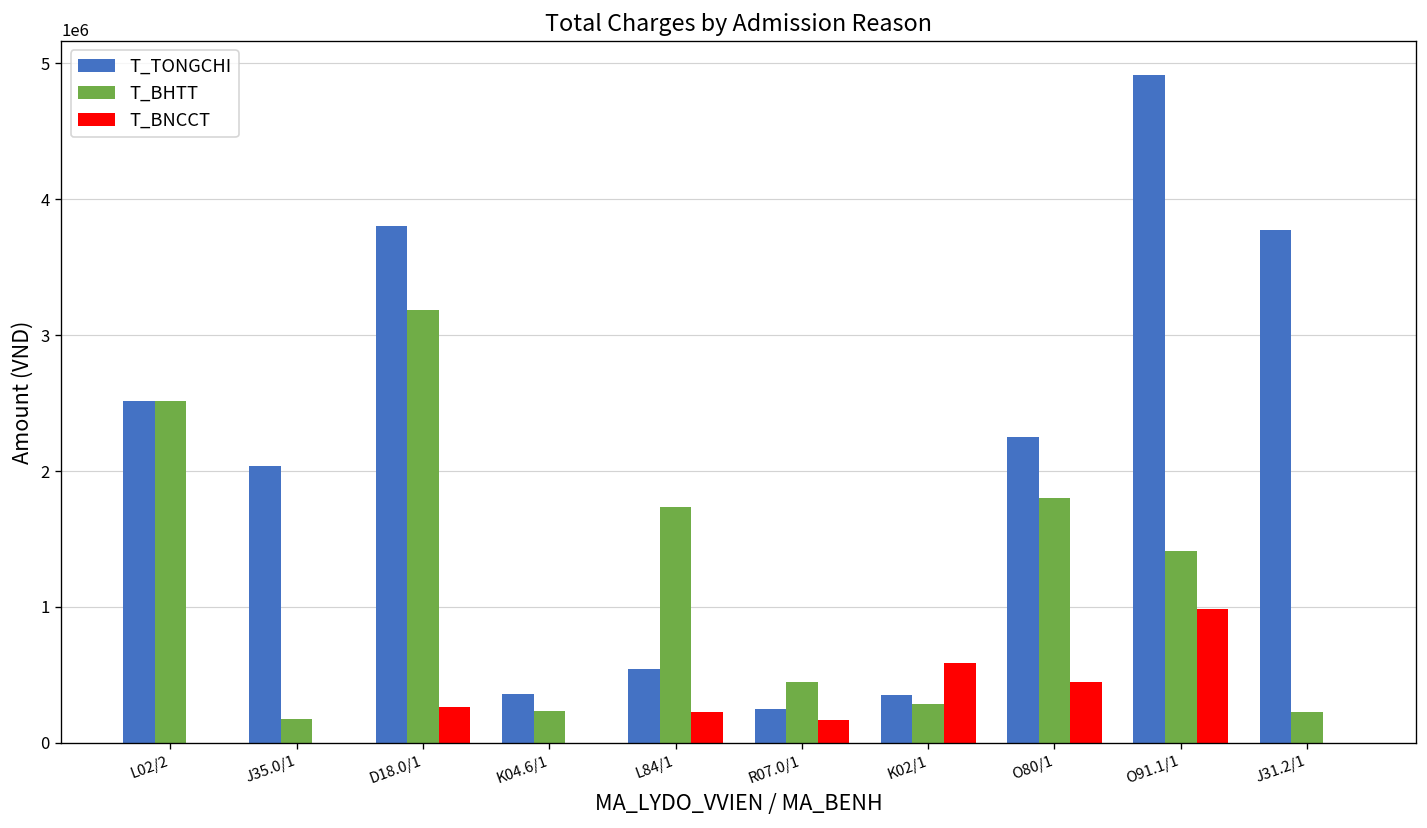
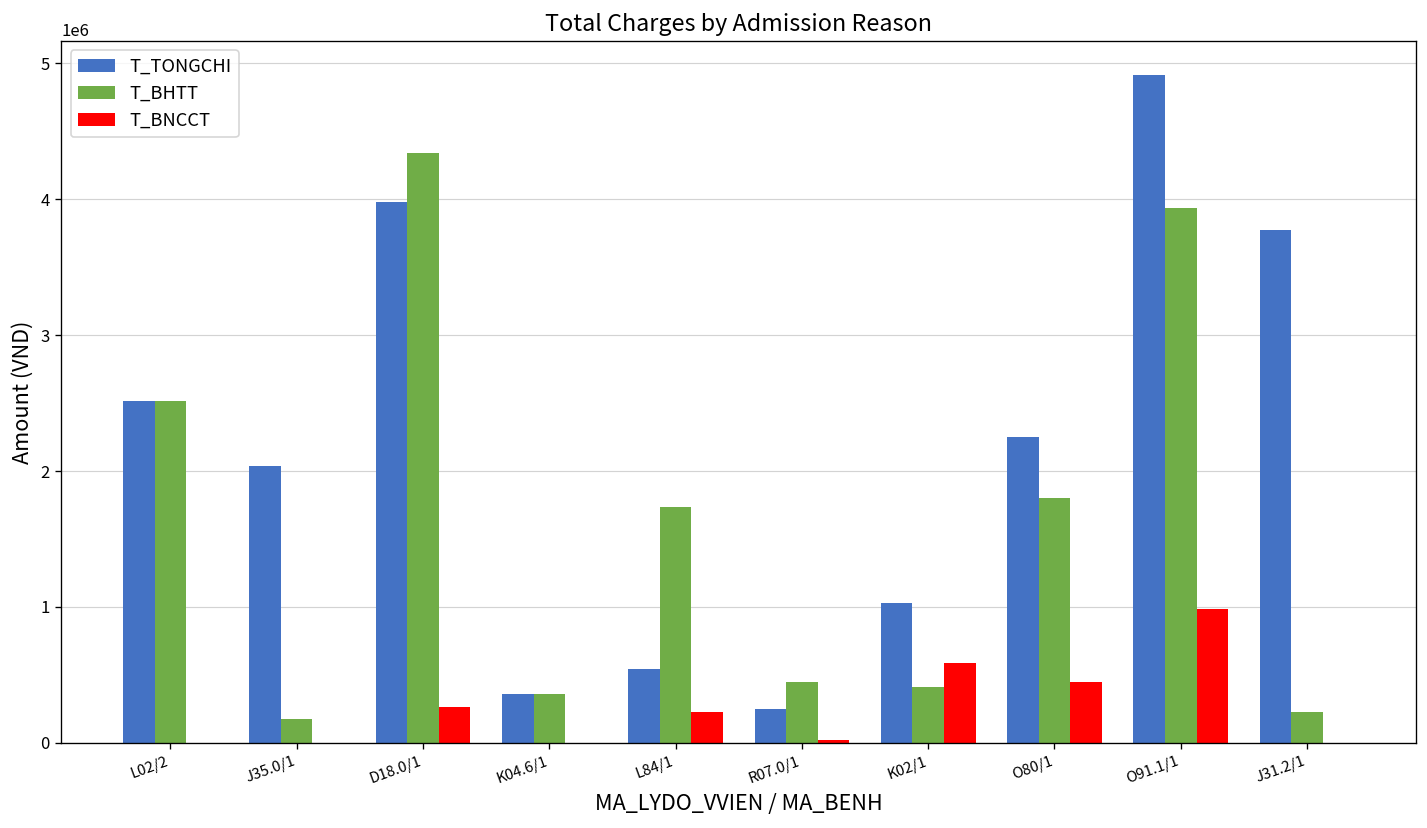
T_TONGCHI, D18.0/1: 3810000 -> 3980000
T_BHTT, D18.0/1: 3180000 -> 4340000
T_BHTT, K04.6/1: 230000 -> 360000
T_BNCCT, R07.0/1: 170000 -> 20000
T_TONGCHI, K02/1: 350000 -> 1030000
T_BHTT, K02/1: 280000 -> 410000
T_BHTT, O91.1/1: 1410000 -> 3930000
